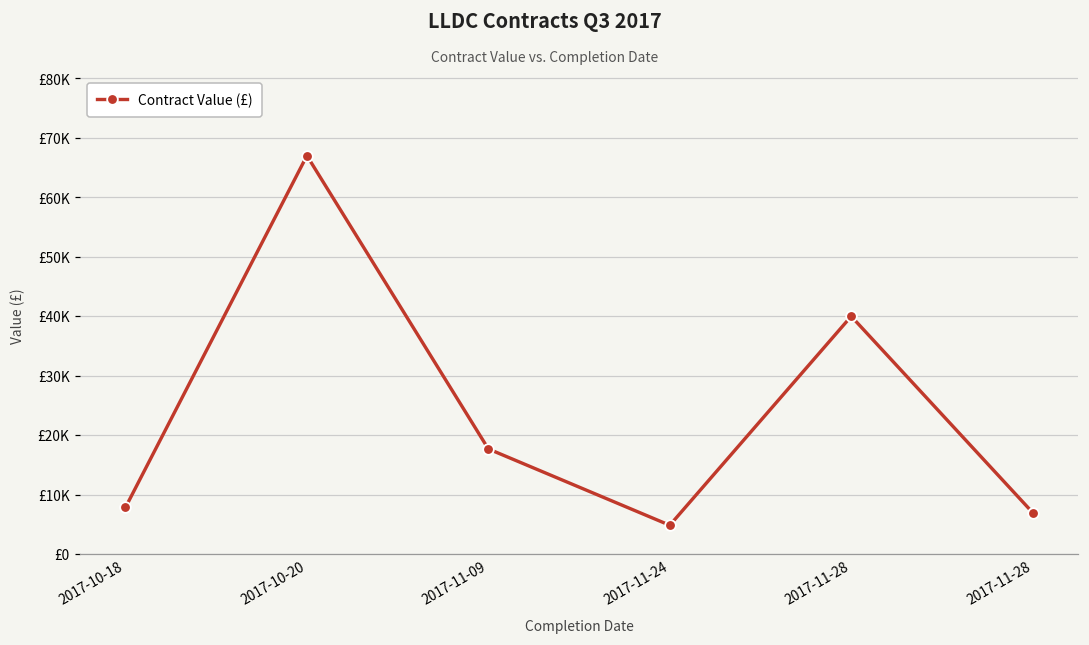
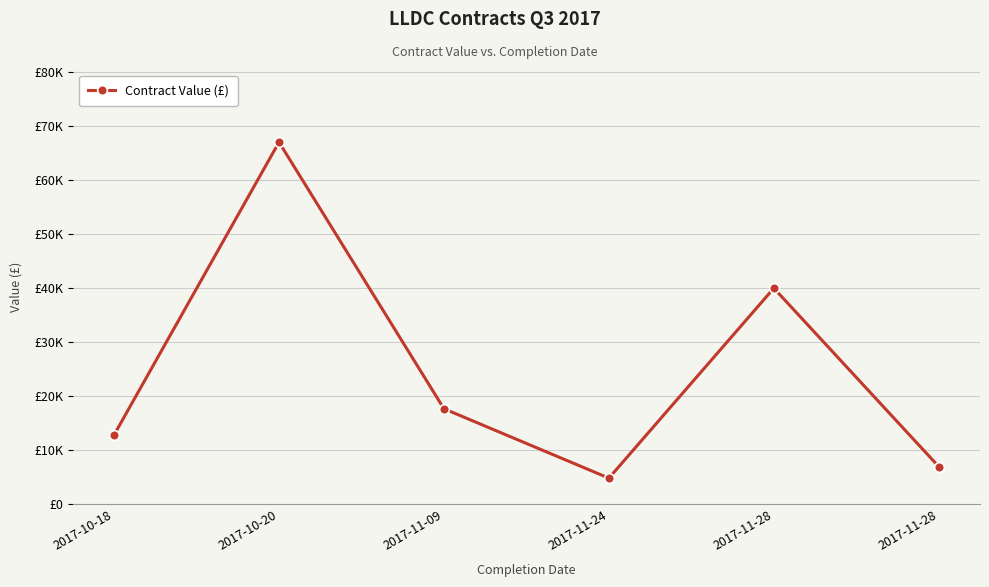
2017-10-18: £8000 -> £13000
